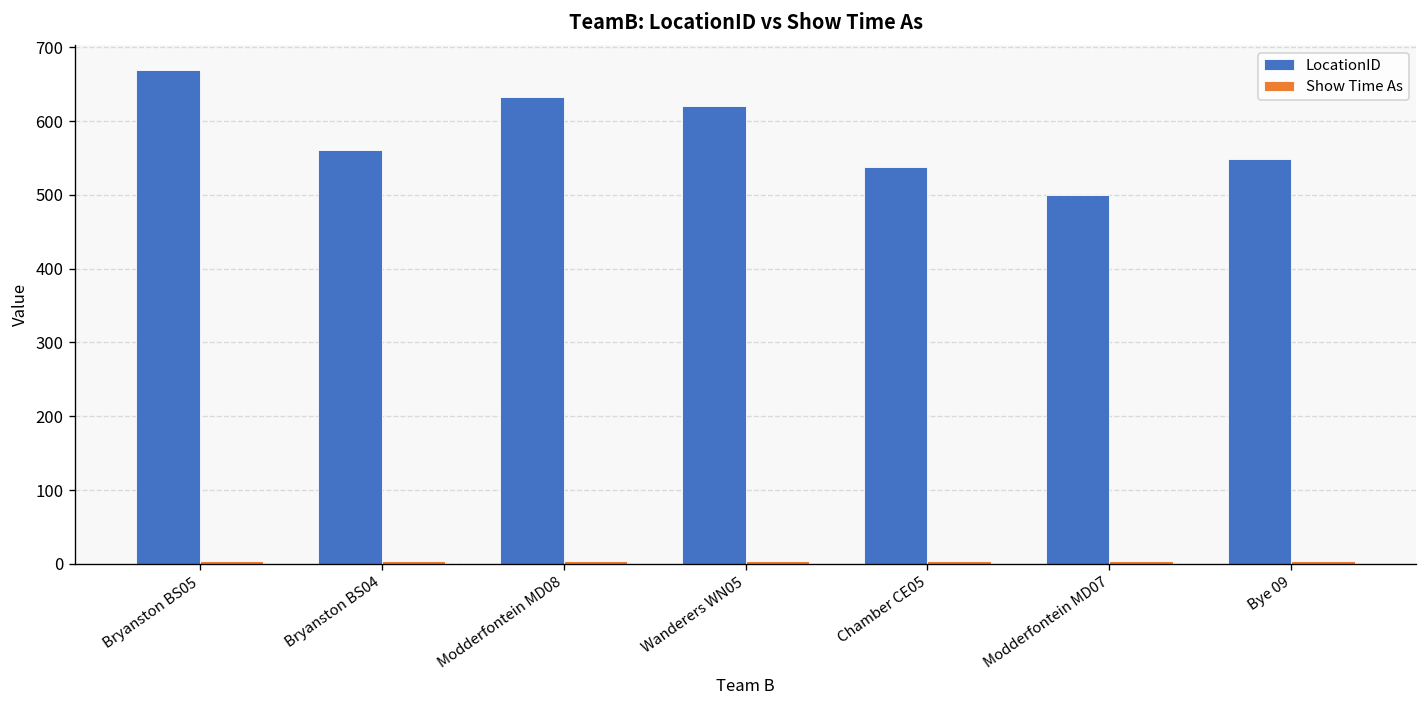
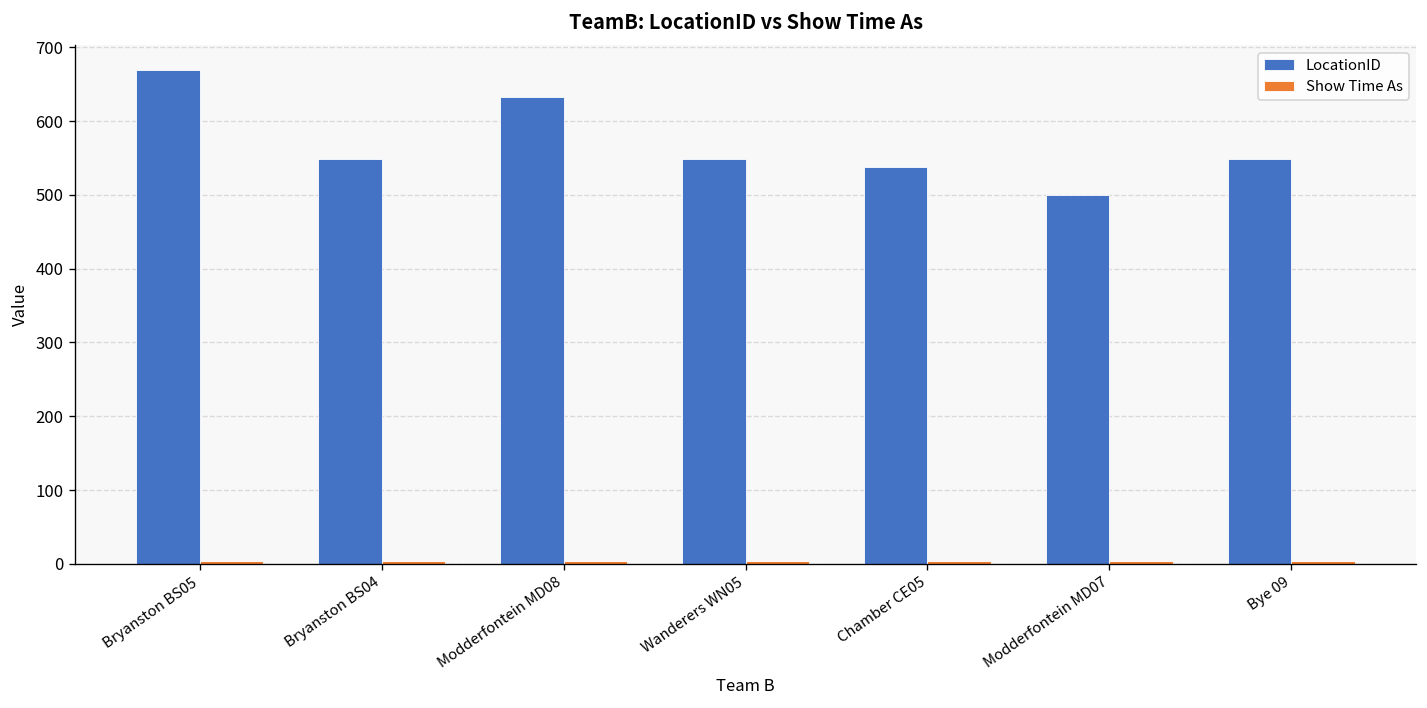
LocationID, Bryanston BS04: 560 -> 550
LocationID, Wanderers WN05: 620 -> 550
